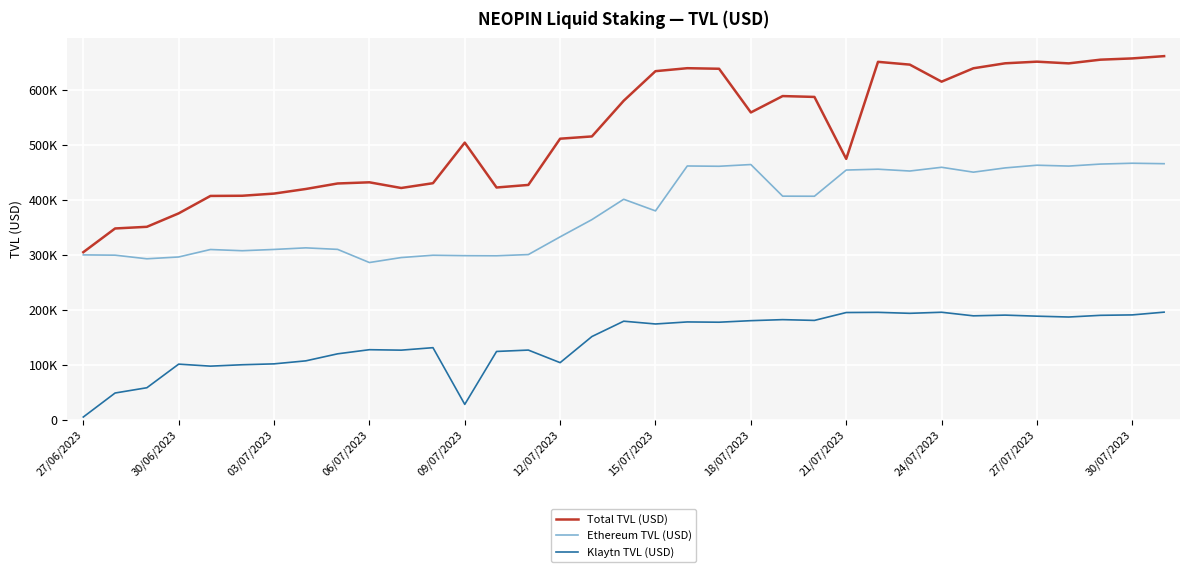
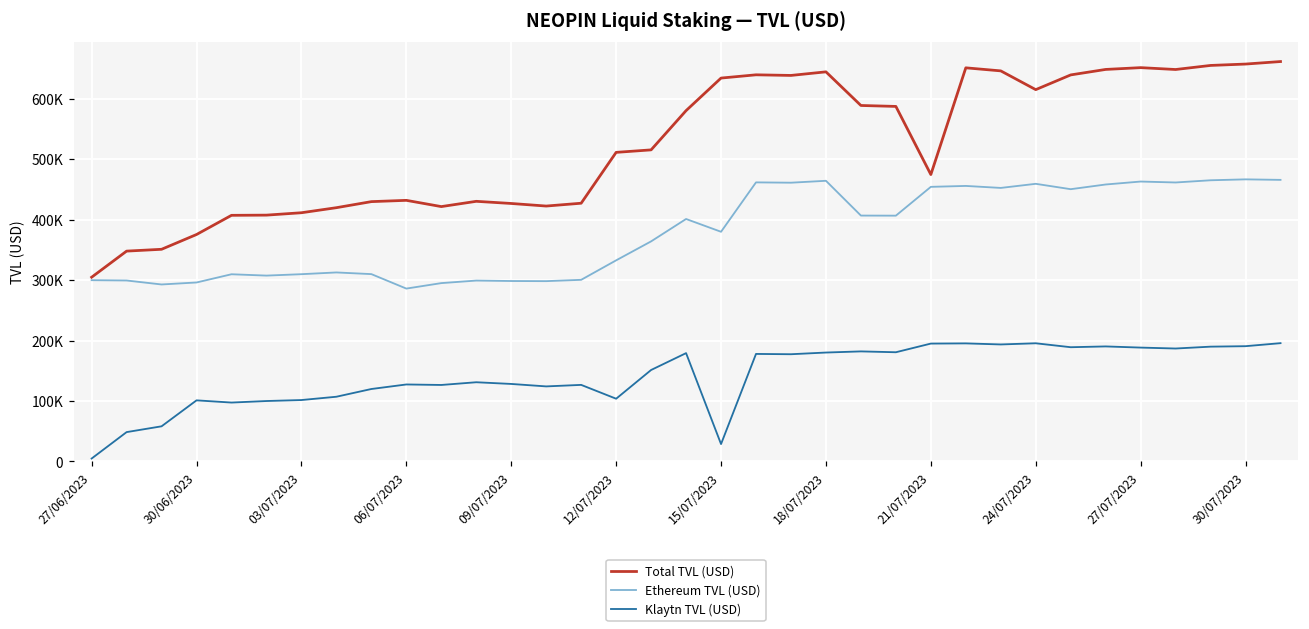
Total TVL (USD), 09/07/2023: 500000 -> 430000
Klaytn TVL (USD), 09/07/2023: 30000 -> 130000
Klaytn TVL (USD), 15/07/2023: 170000 -> 30000
Total TVL (USD), 18/07/2023: 560000 -> 640000
